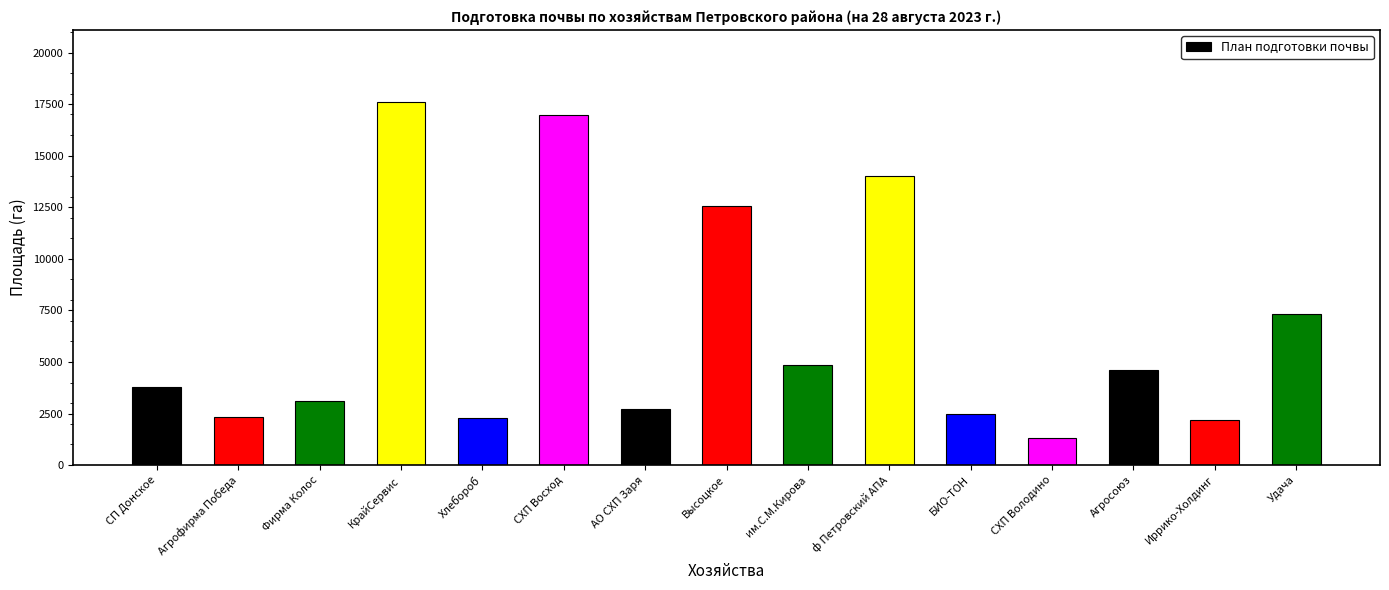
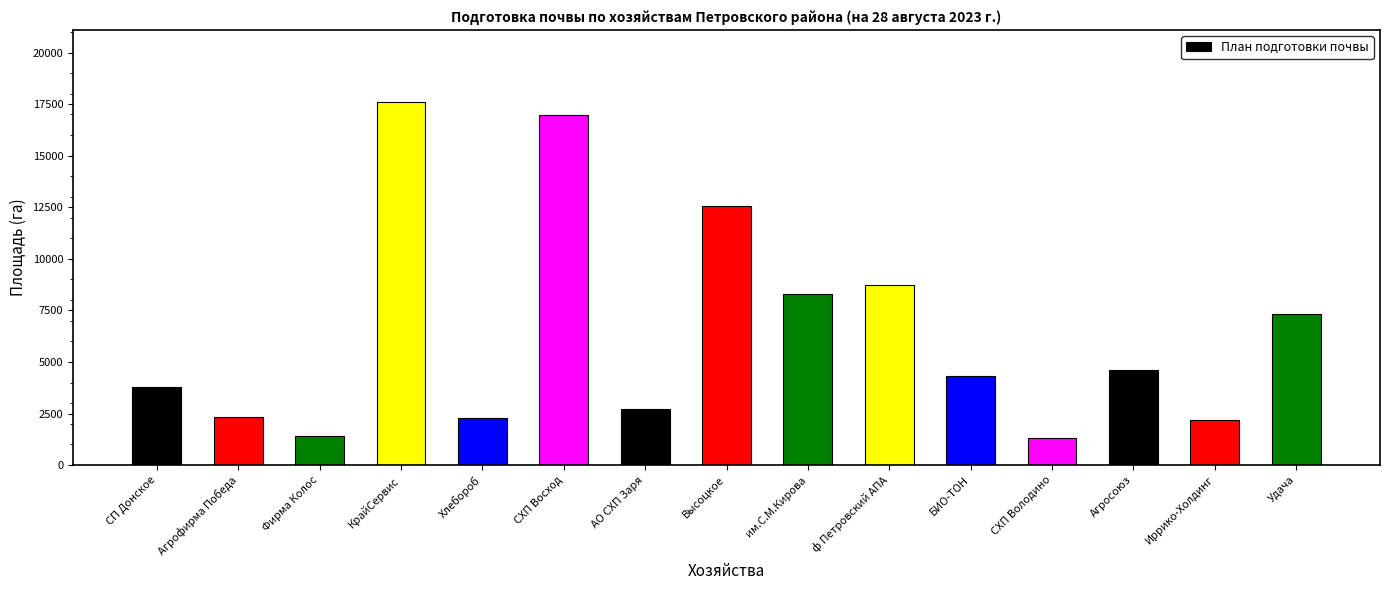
Фирма Колос: 3100 -> 1400
им.С.М.Кирова: 4800 -> 8300
ф Петровский АПА: 14000 -> 8700
БИО-ТОН: 2500 -> 4300
